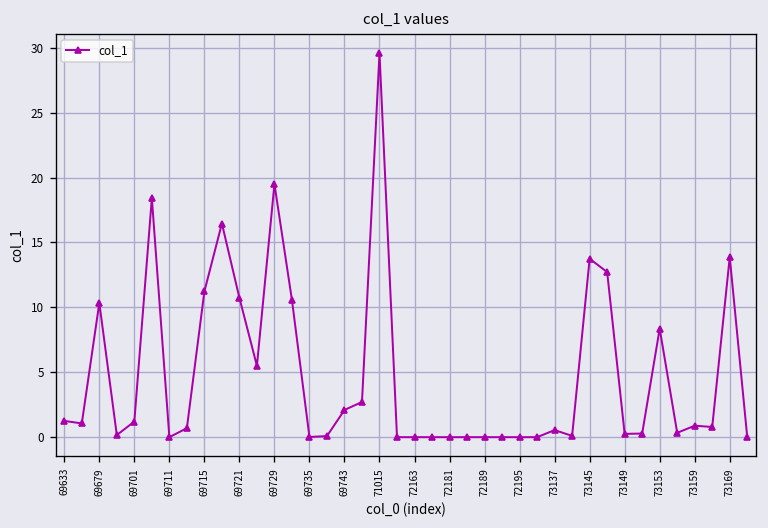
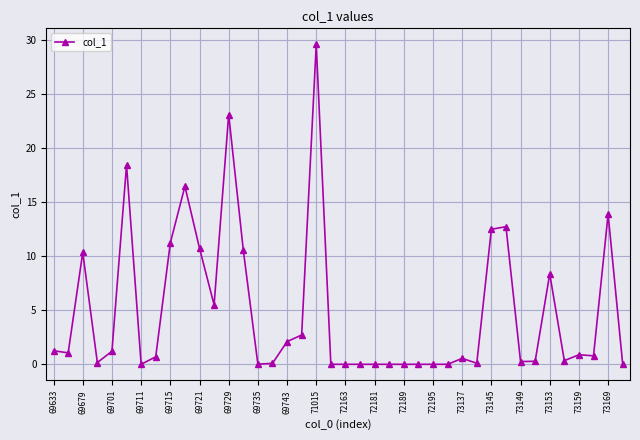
69729: 19.5 -> 23.1
73145: 13.7 -> 12.5
